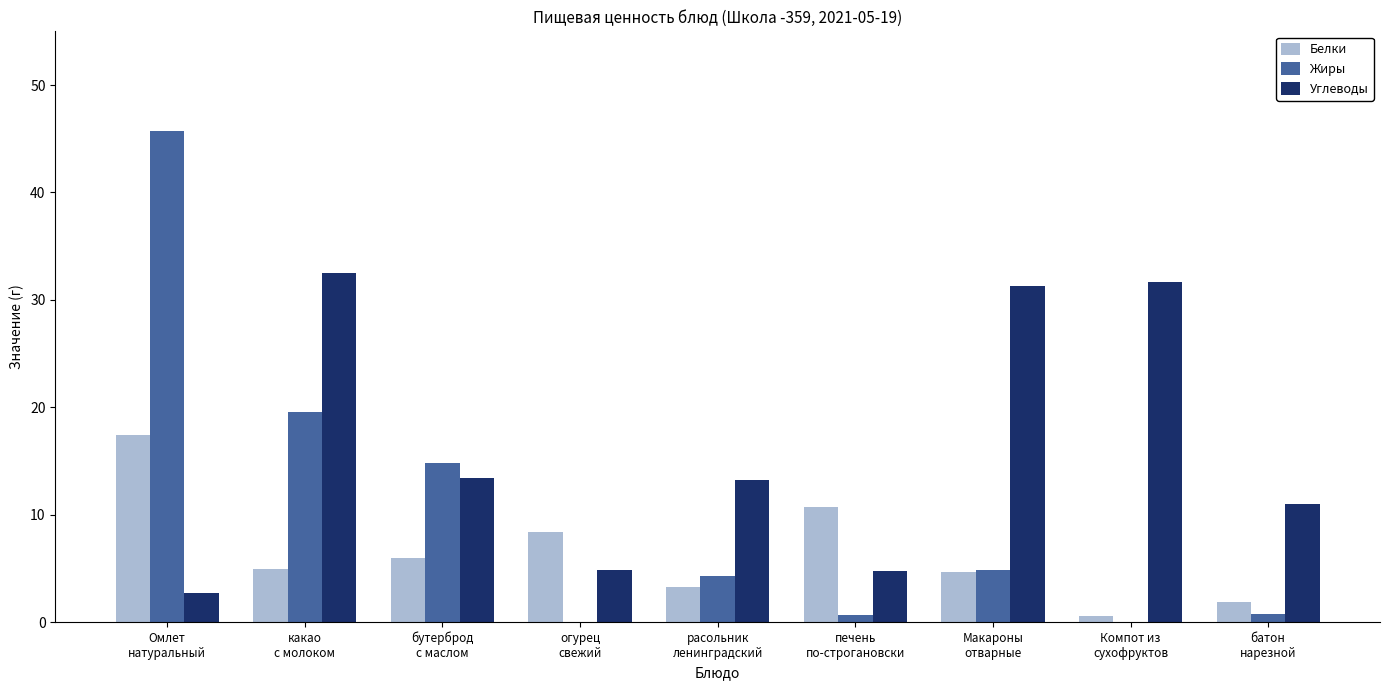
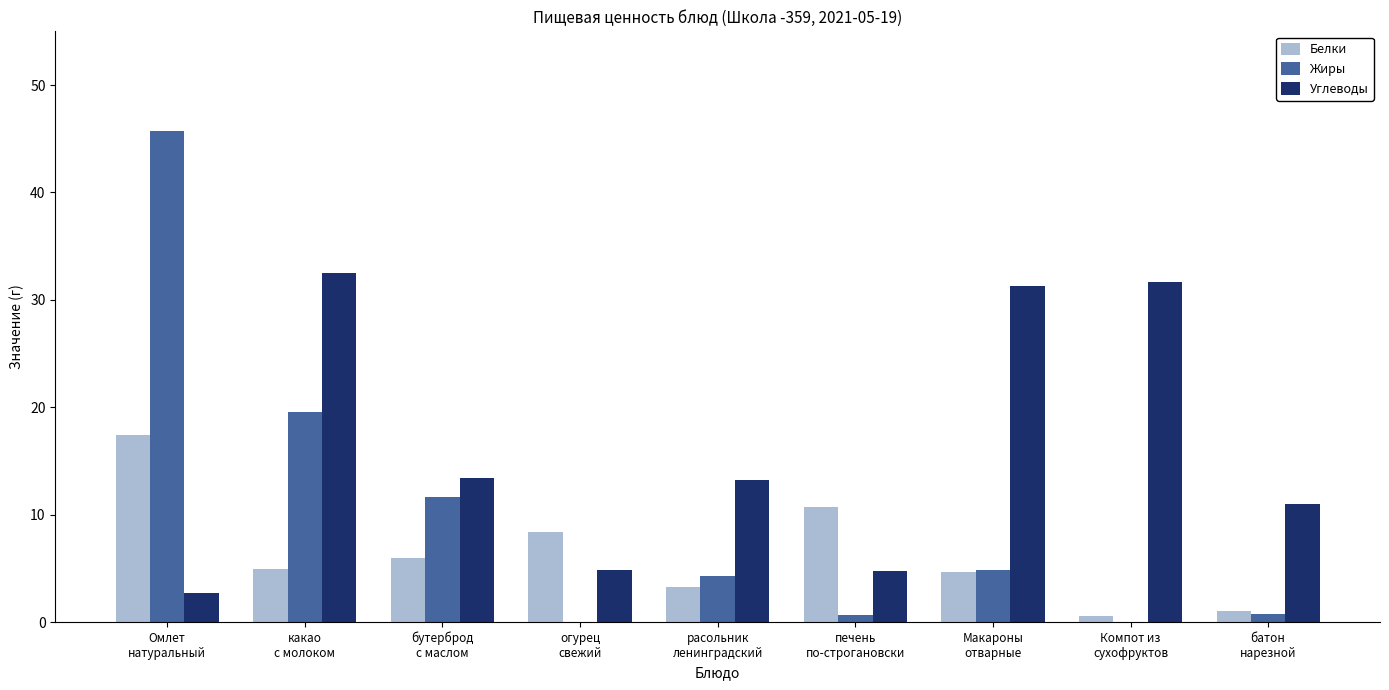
Жиры, бутерброд с маслом: 14.8 -> 11.6
Белки, батон нарезной: 1.9 -> 1.1
